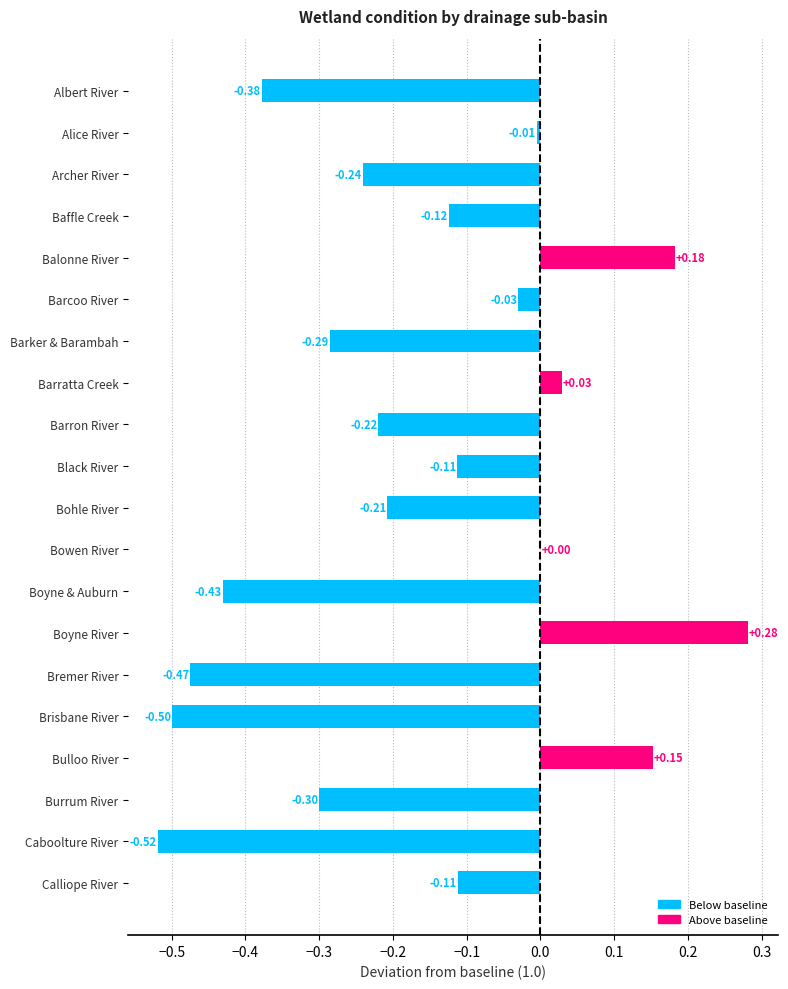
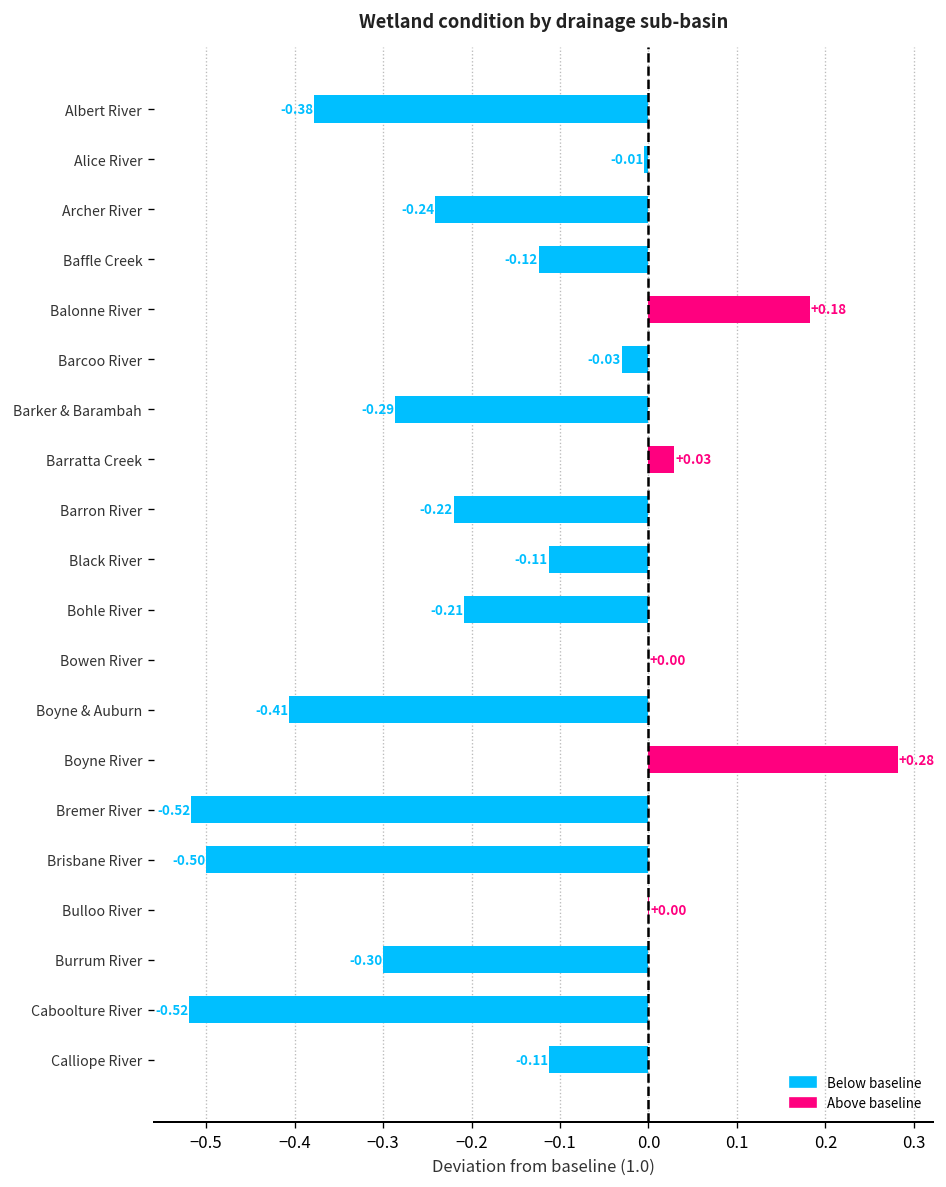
Boyne & Auburn: -0.43 -> -0.41
Bremer River: -0.47 -> -0.52
Bulloo River: +0.15 -> +0.00
